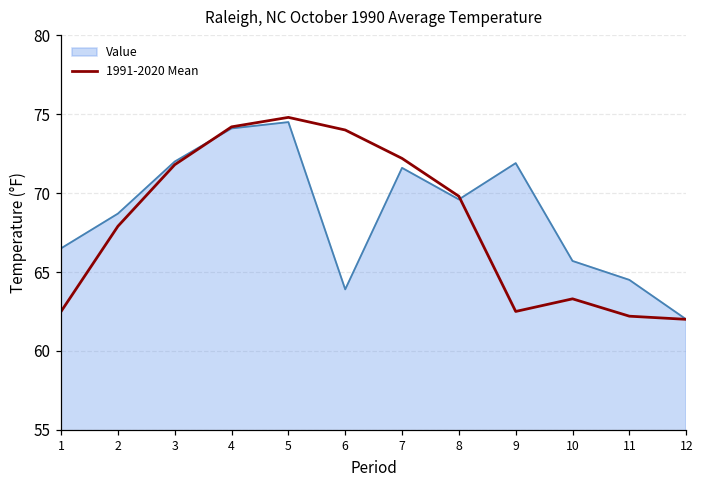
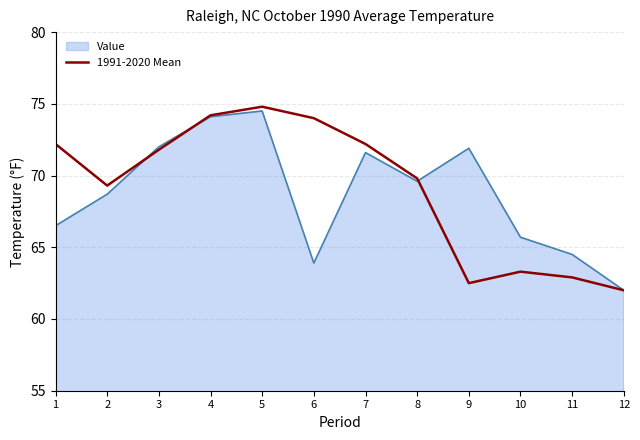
1991-2020 Mean, 1: 62.5 -> 72.2
1991-2020 Mean, 2: 67.9 -> 69.3
1991-2020 Mean, 11: 62.2 -> 62.9
